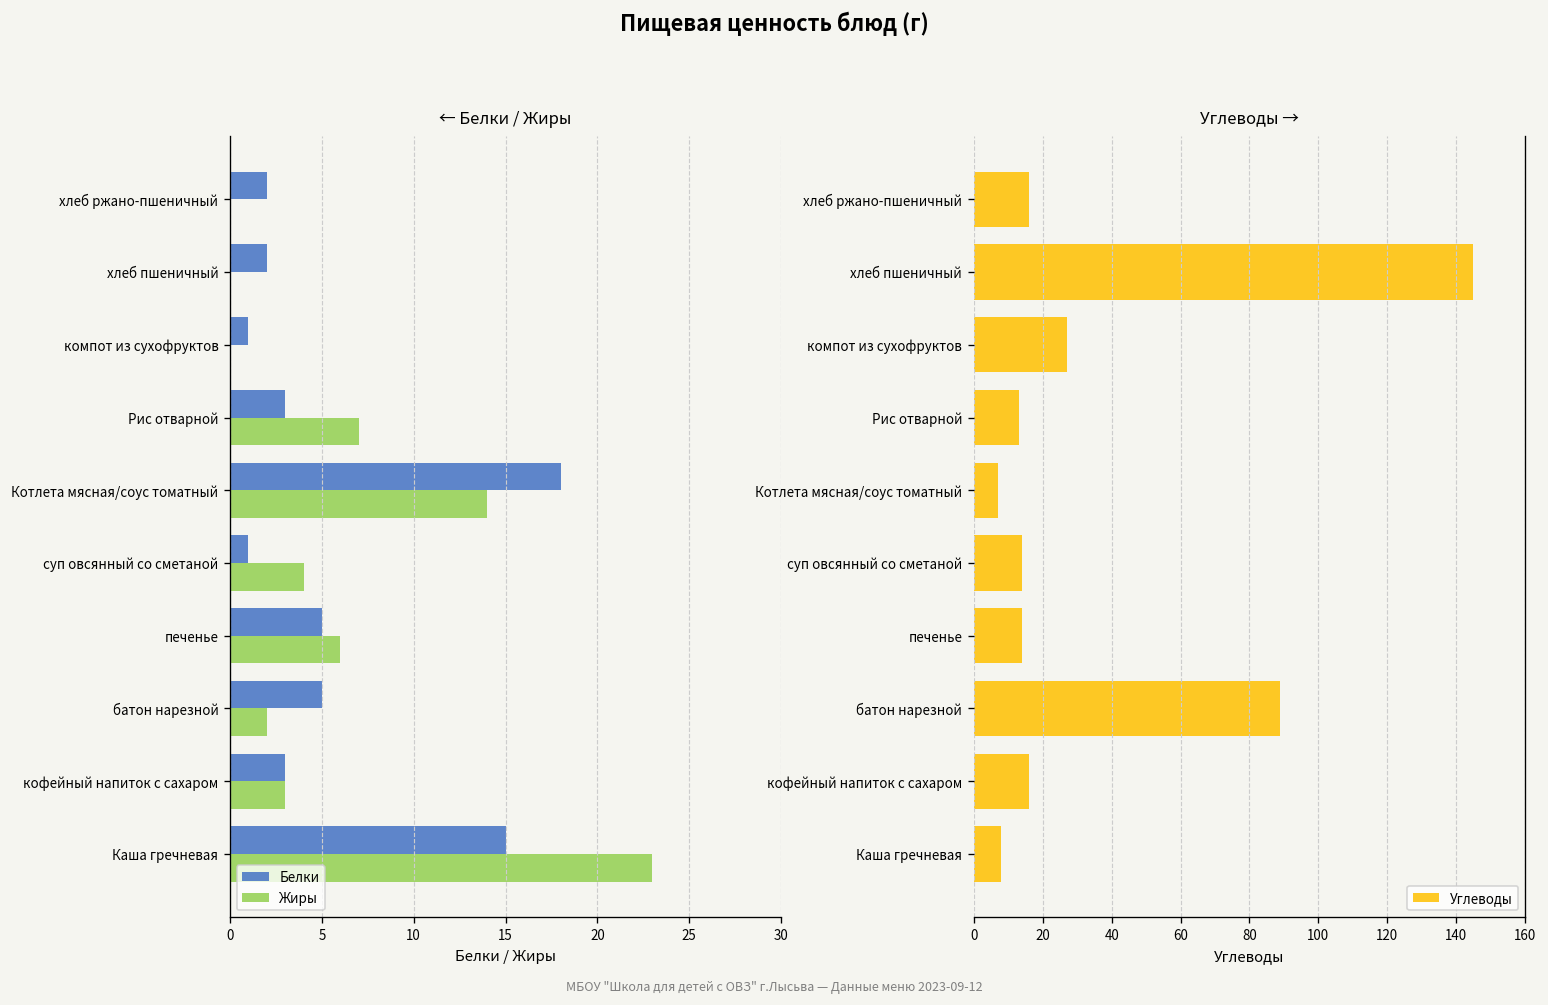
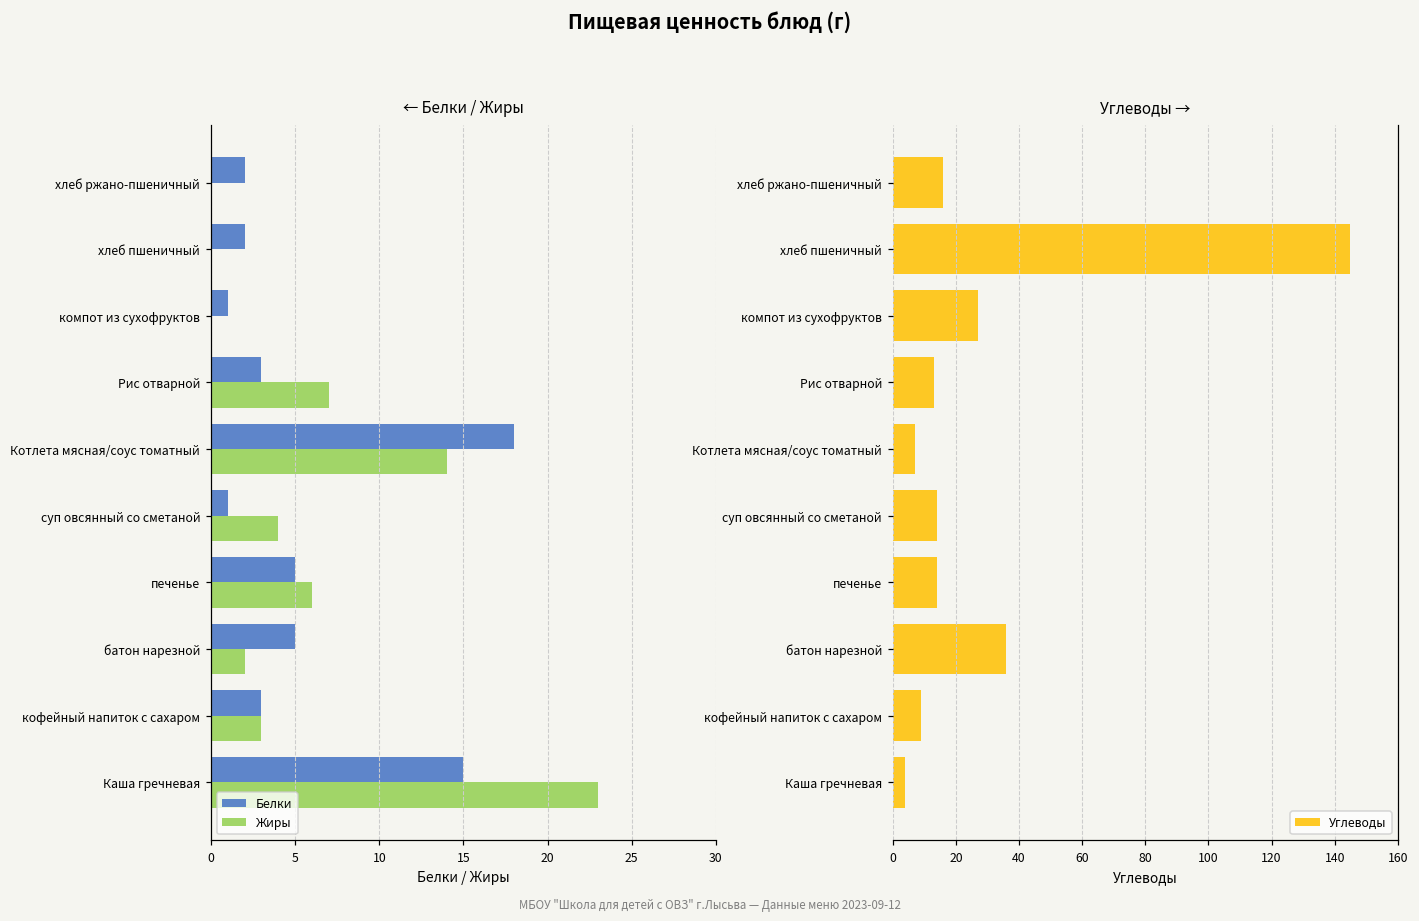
Углеводы →, батон нарезной: 89 -> 36
Углеводы →, кофейный напиток с сахаром: 16 -> 9
Углеводы →, Каша гречневая: 8 -> 4
